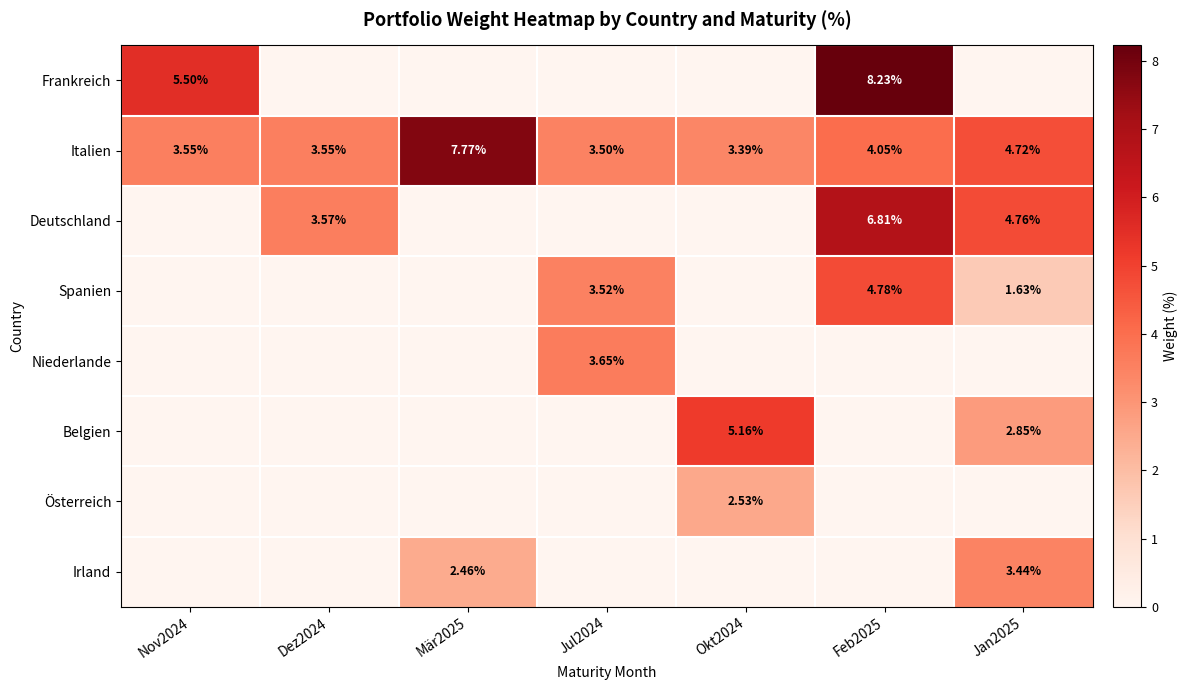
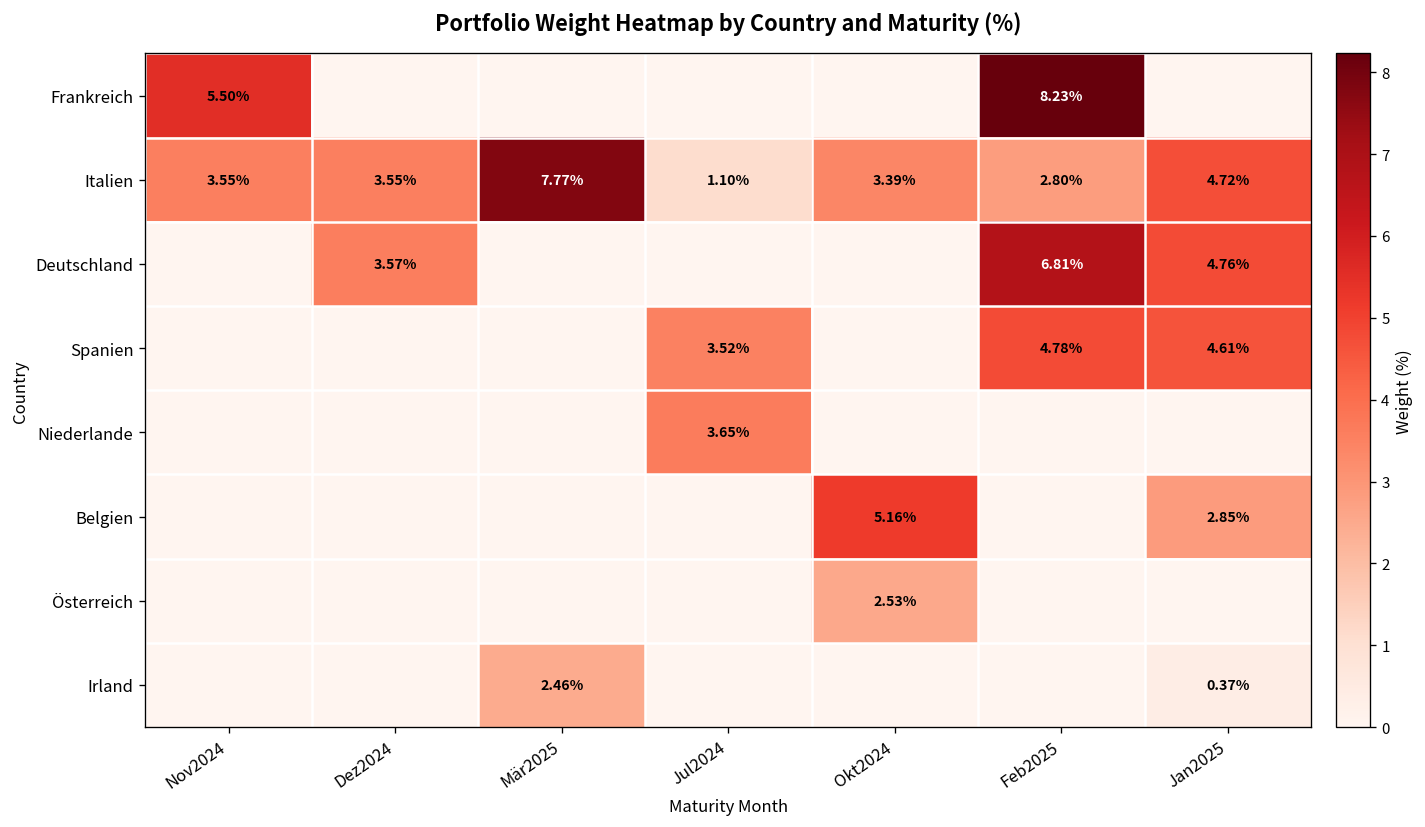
Italien, Jul2024: 3.50% -> 1.10%
Italien, Feb2025: 4.05% -> 2.80%
Spanien, Jan2025: 1.63% -> 4.61%
Irland, Jan2025: 3.44% -> 0.37%
